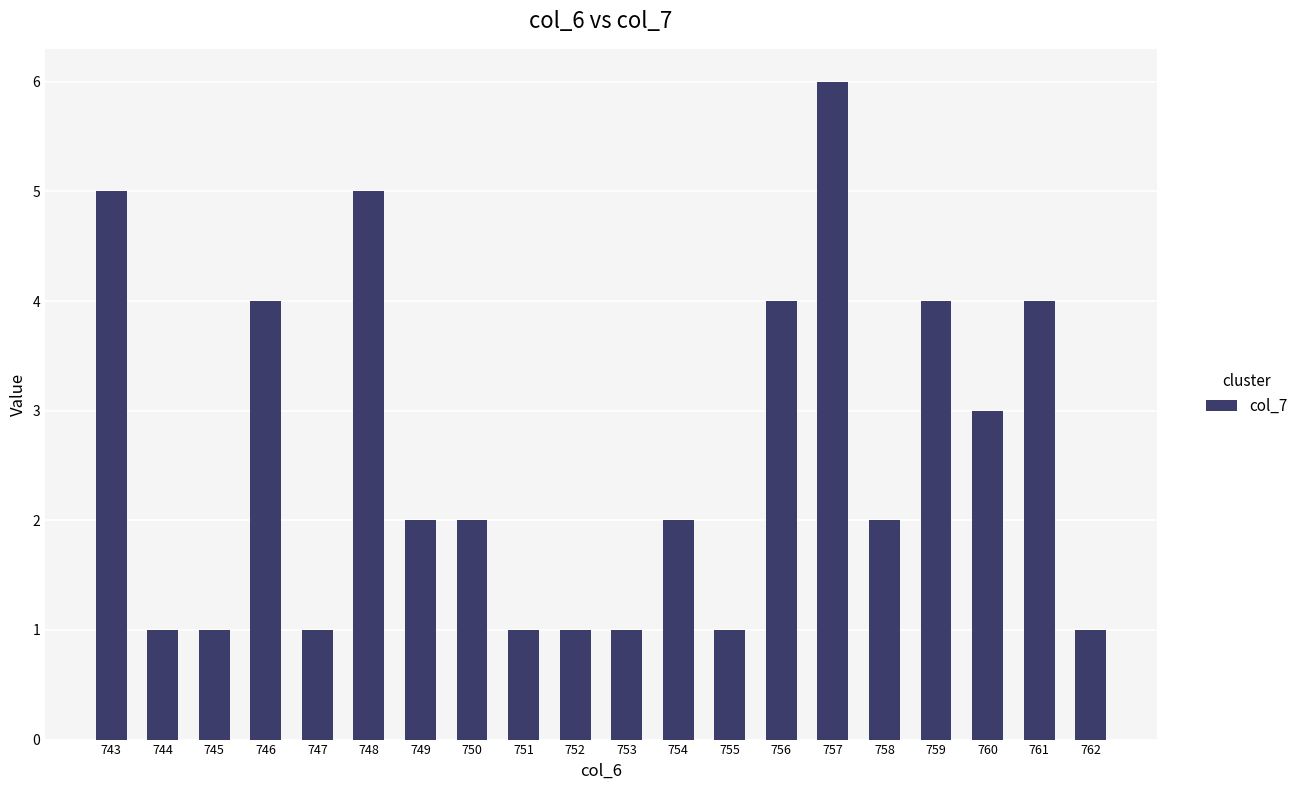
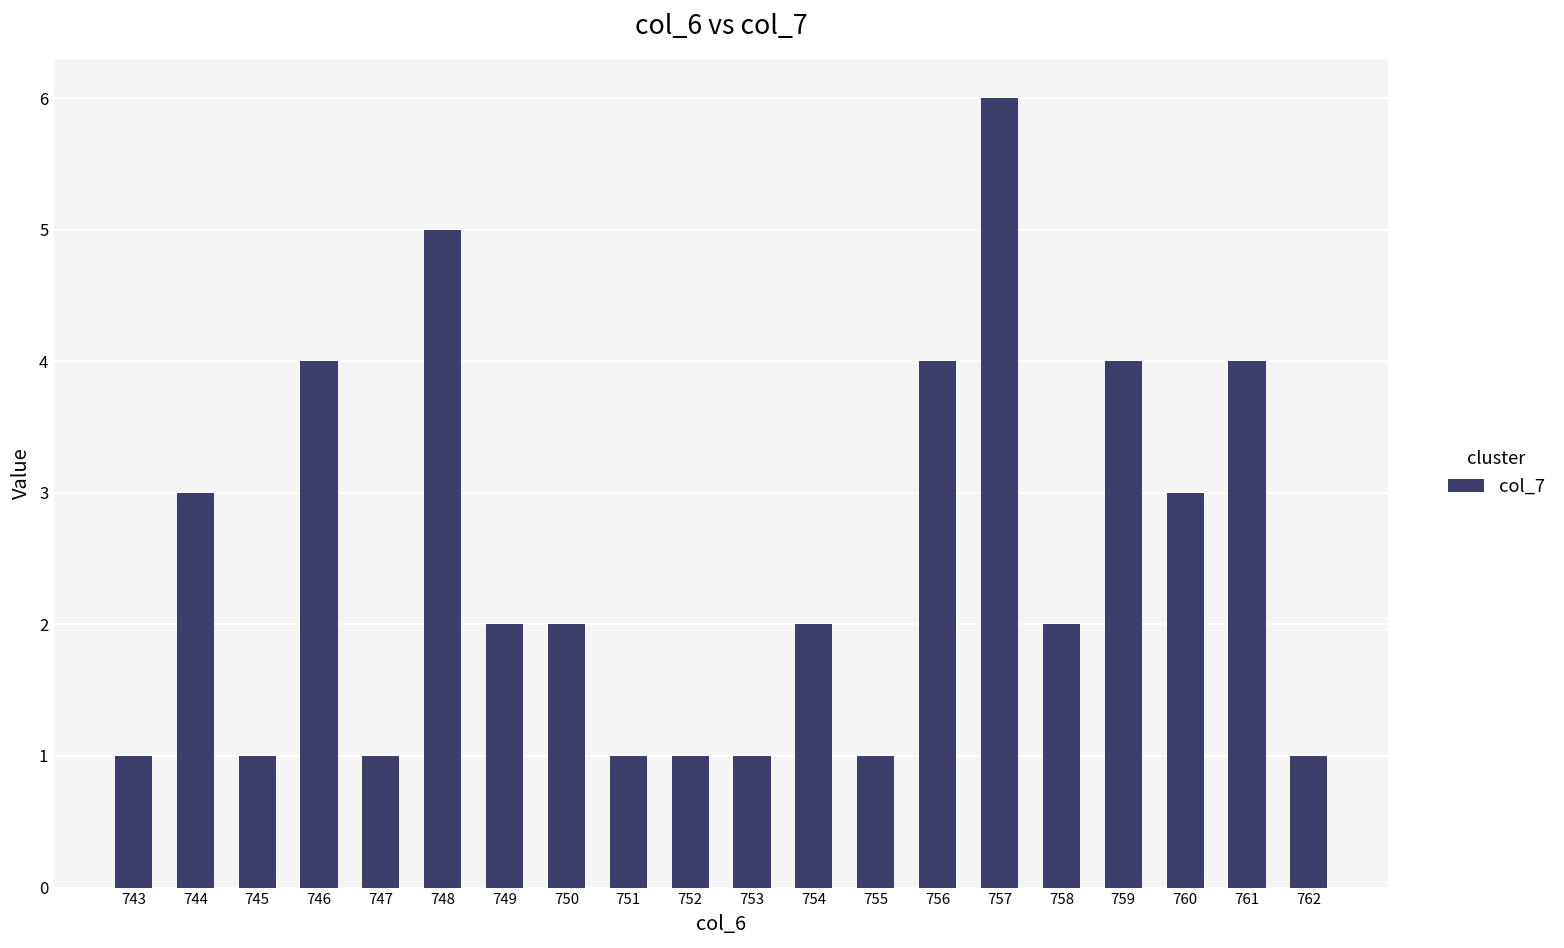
743: 5 -> 1
744: 1 -> 3
